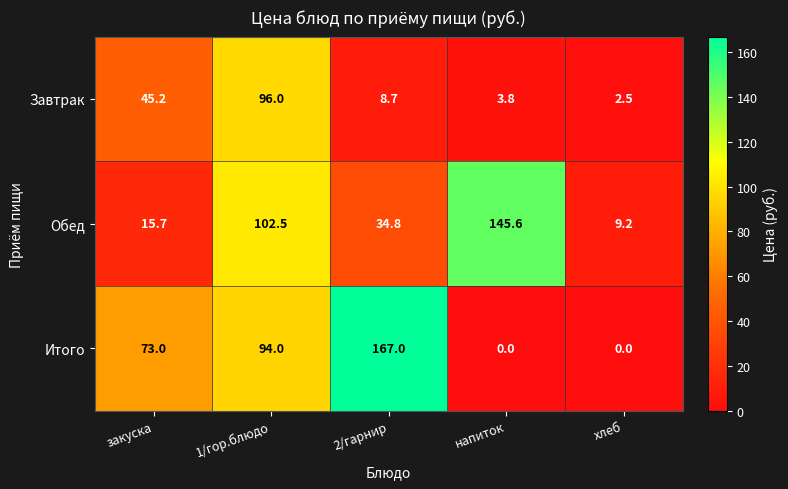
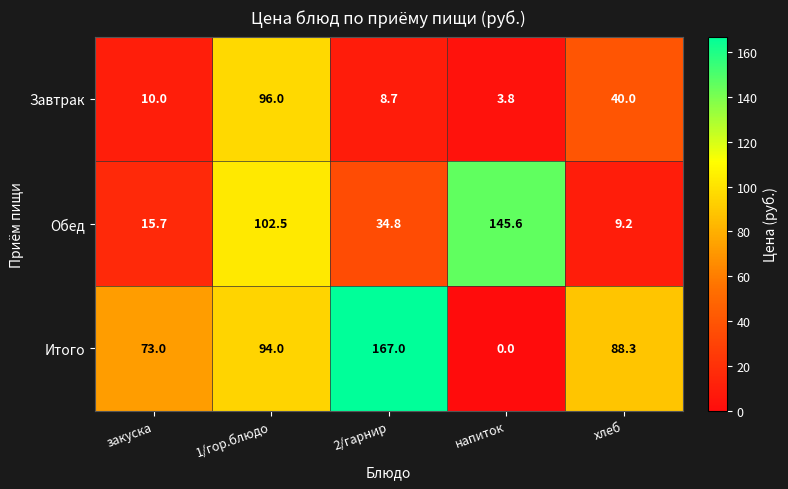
Завтрак, закуска: 45.2 -> 10.0
Завтрак, хлеб: 2.5 -> 40.0
Итого, хлеб: 0.0 -> 88.3
